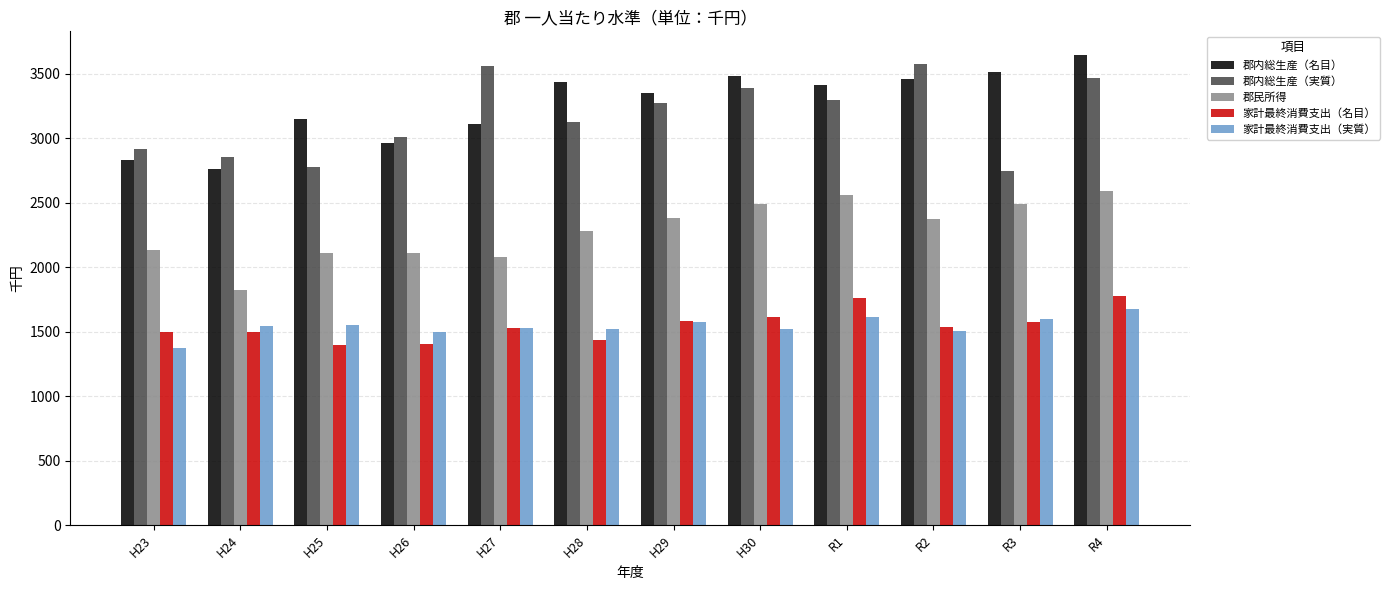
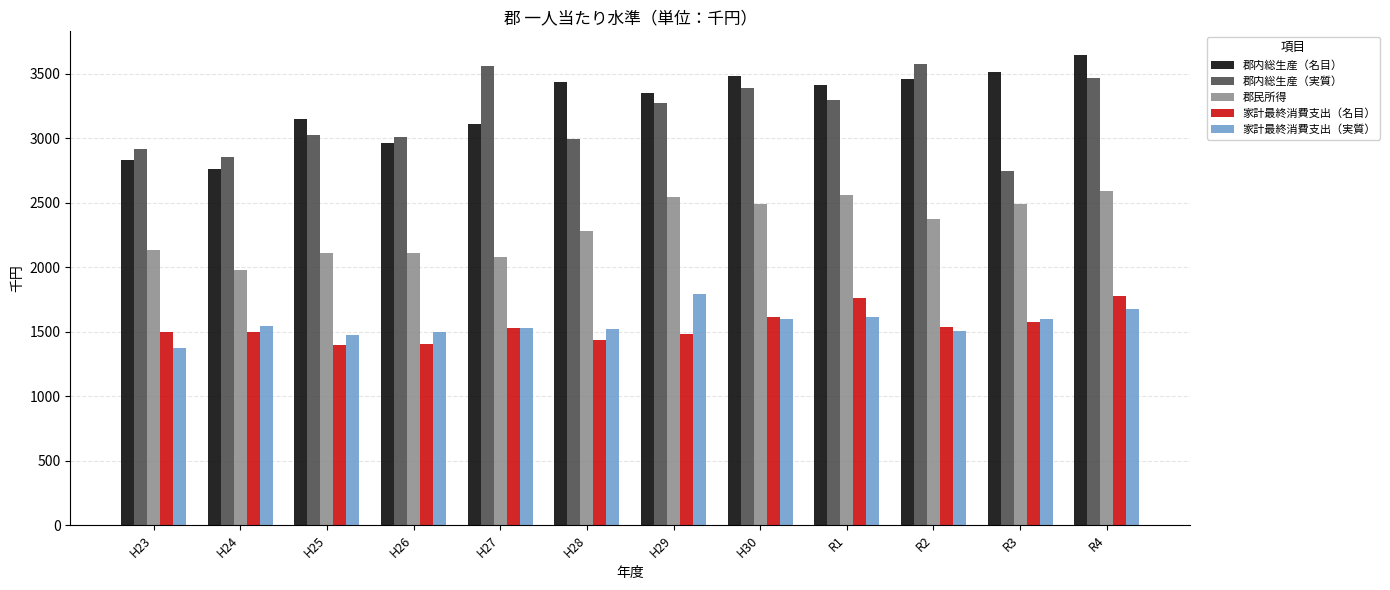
郡民所得, H24: 1820 -> 1980
郡内総生産（実質）, H25: 2770 -> 3030
家計最終消費支出（実質）, H25: 1550 -> 1480
郡内総生産（実質）, H28: 3130 -> 3000
郡民所得, H29: 2380 -> 2540
家計最終消費支出（名目）, H29: 1580 -> 1480
家計最終消費支出（実質）, H29: 1570 -> 1790
家計最終消費支出（実質）, H30: 1520 -> 1600
